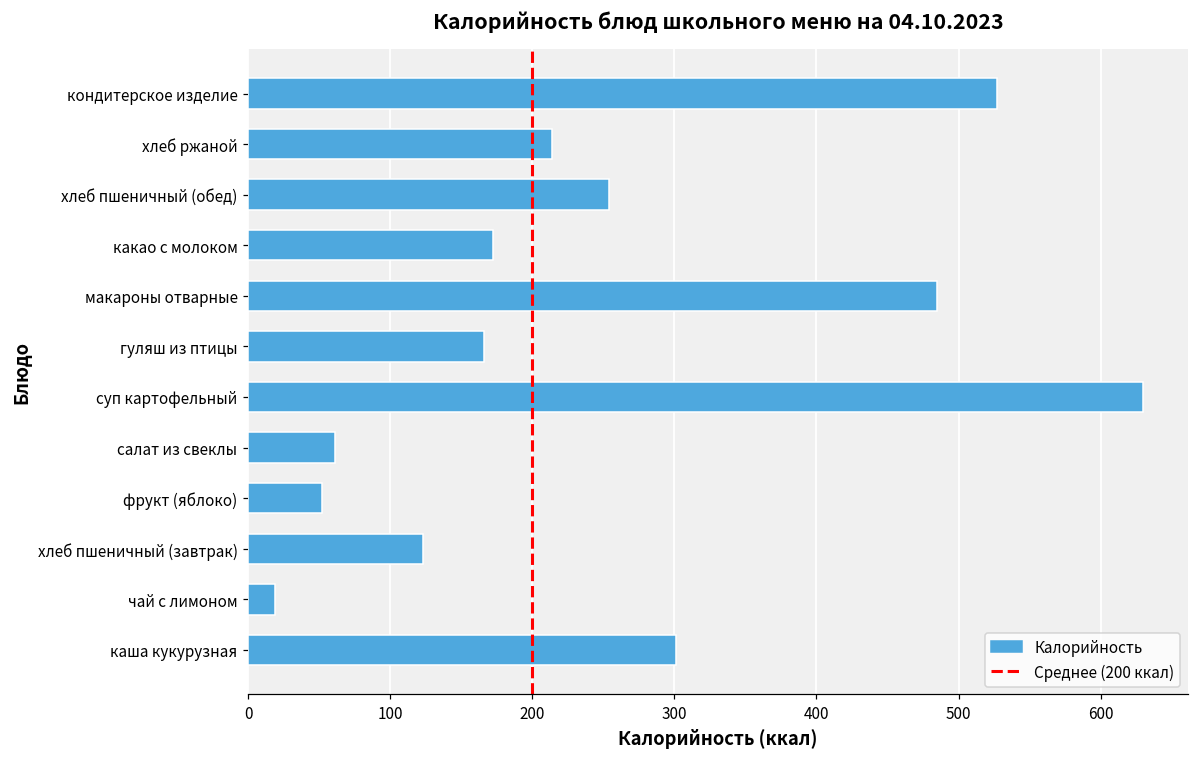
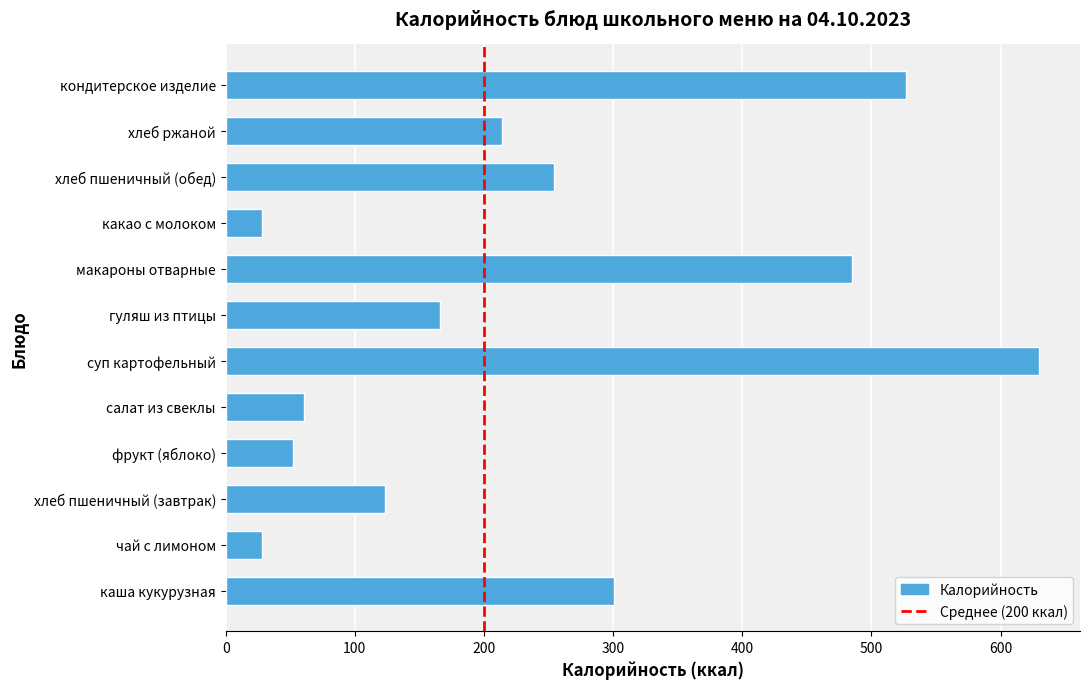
какао с молоком: 172 -> 28
чай с лимоном: 19 -> 28
